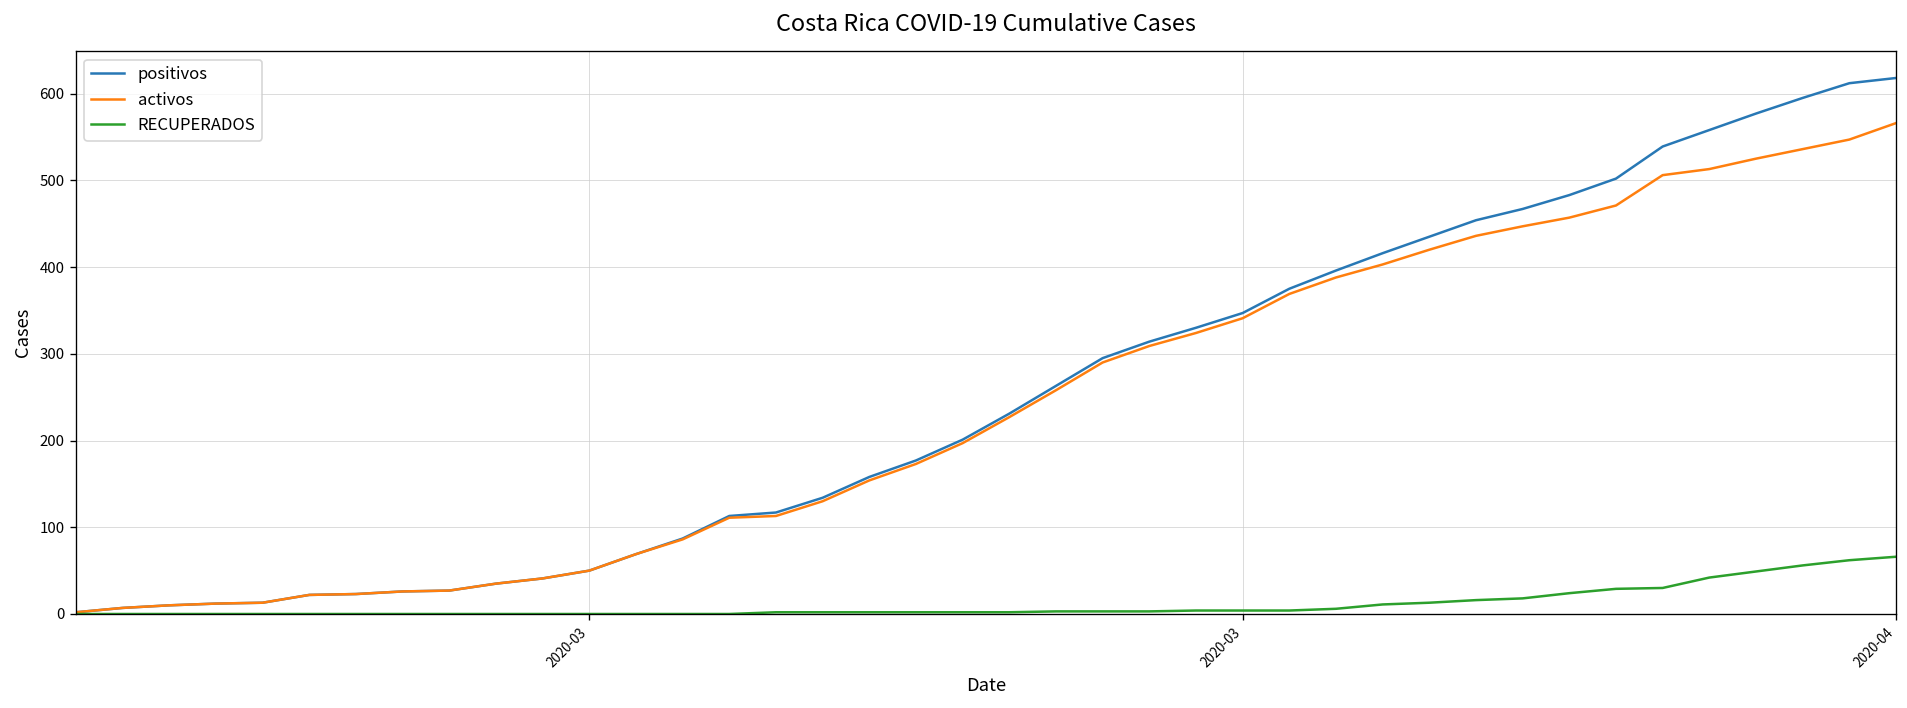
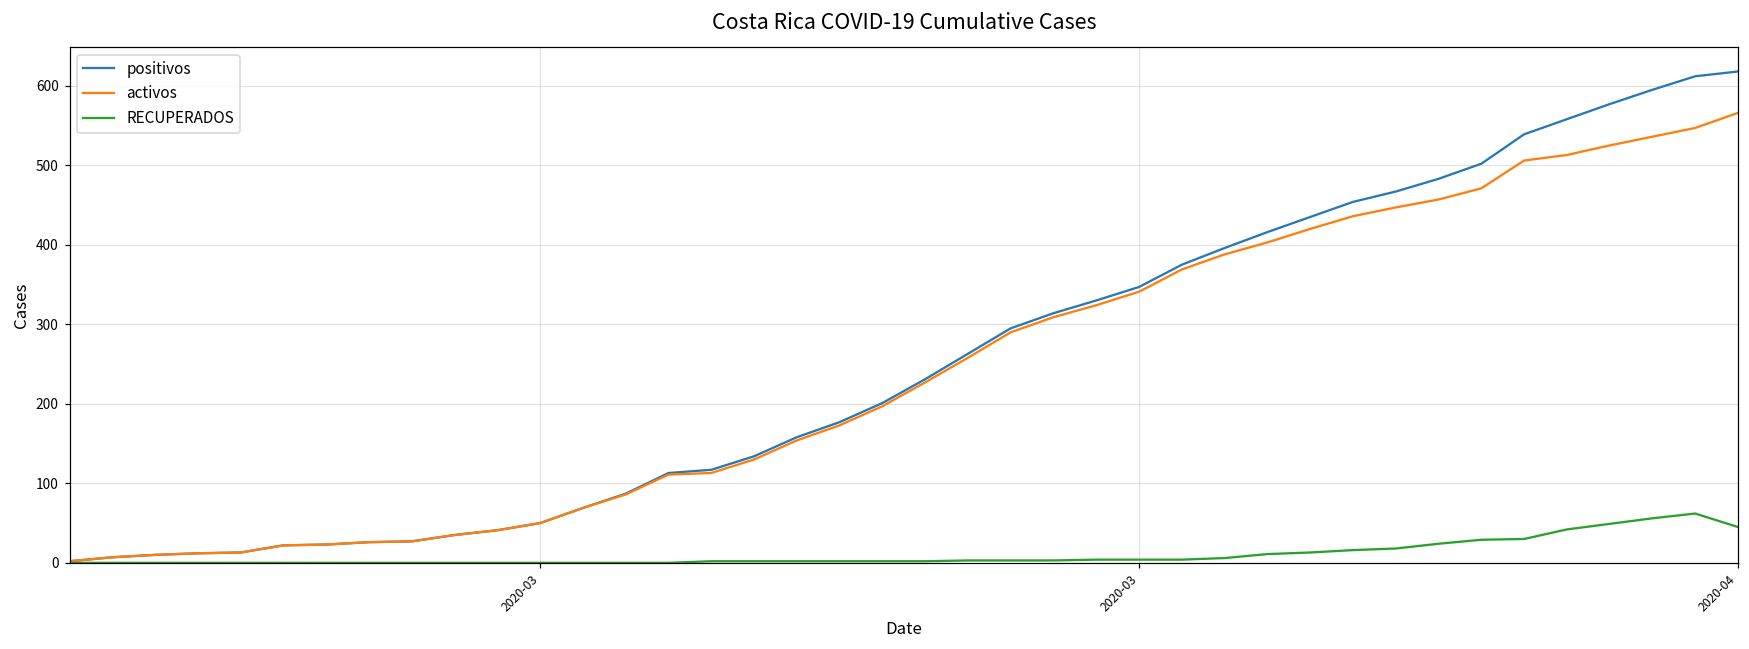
RECUPERADOS, 2020-04: 70 -> 50
